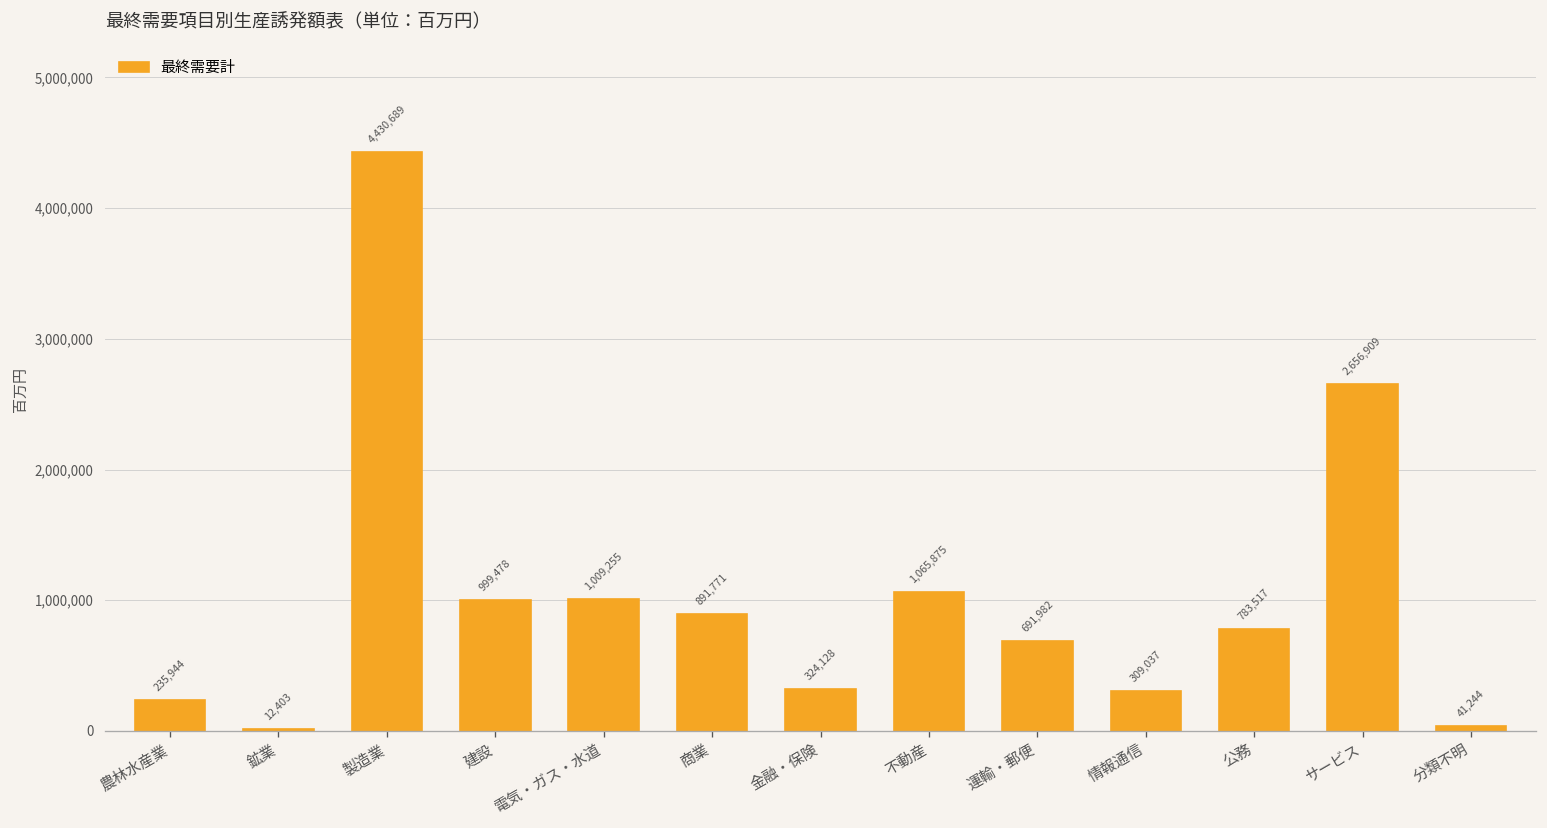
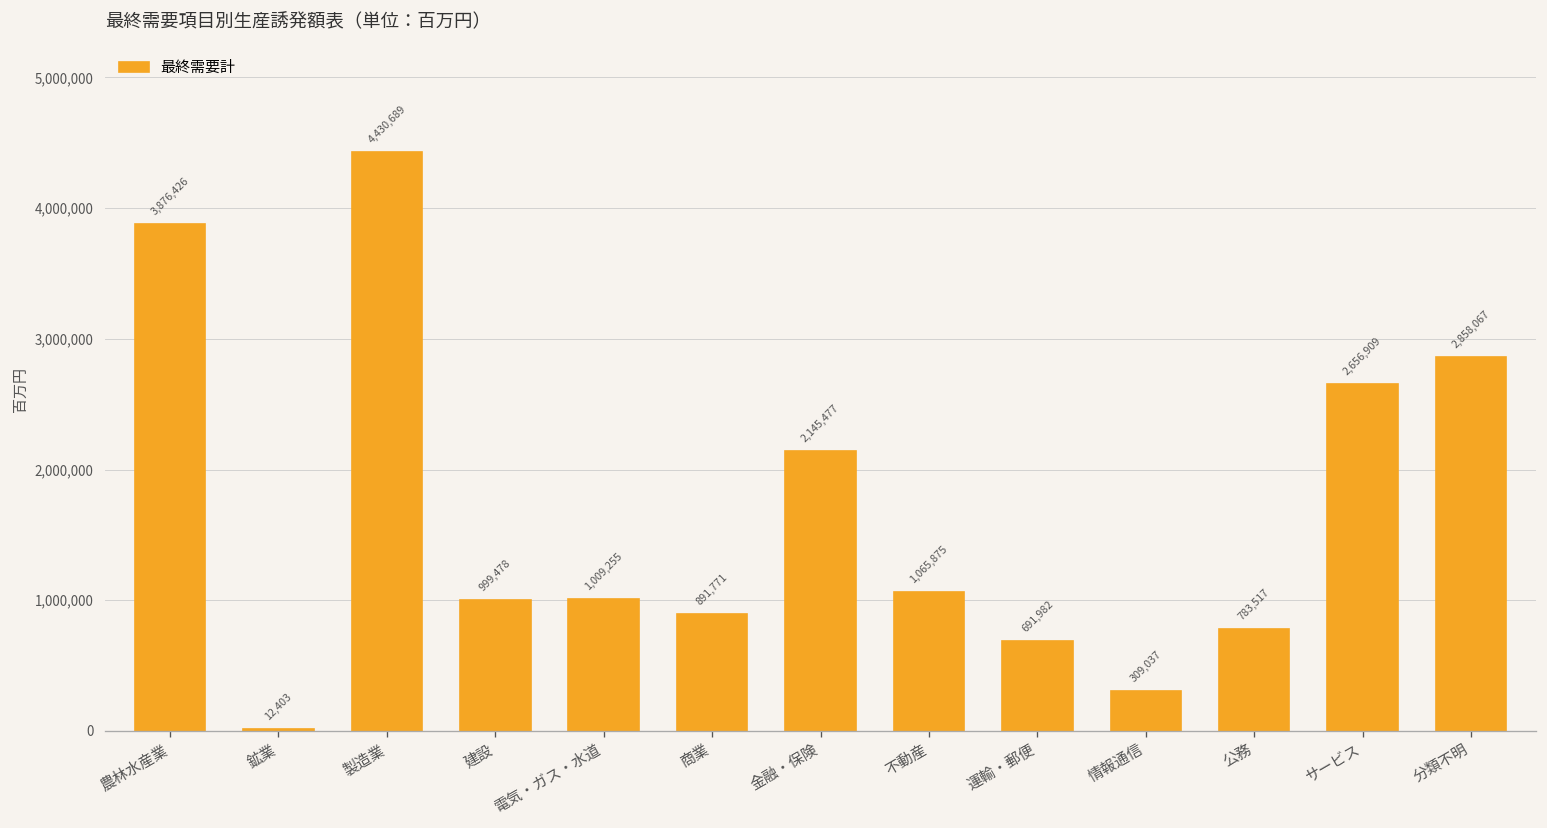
農林水産業: 235,944 -> 3,876,426
金融・保険: 324,128 -> 2,145,477
分類不明: 41,244 -> 2,858,067
